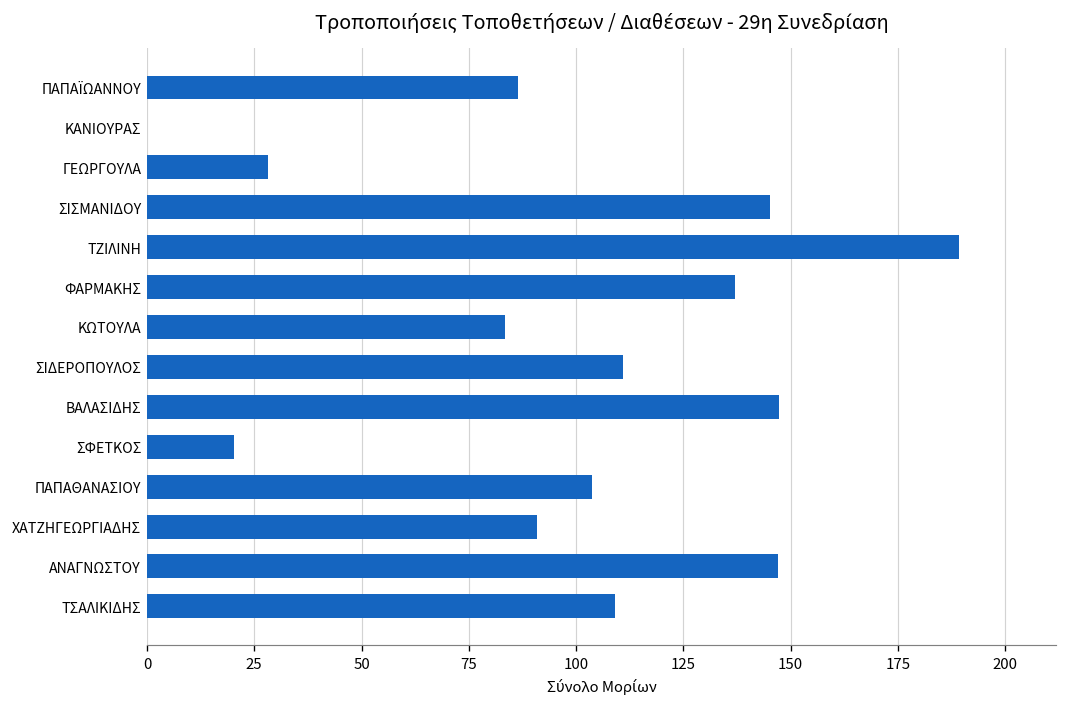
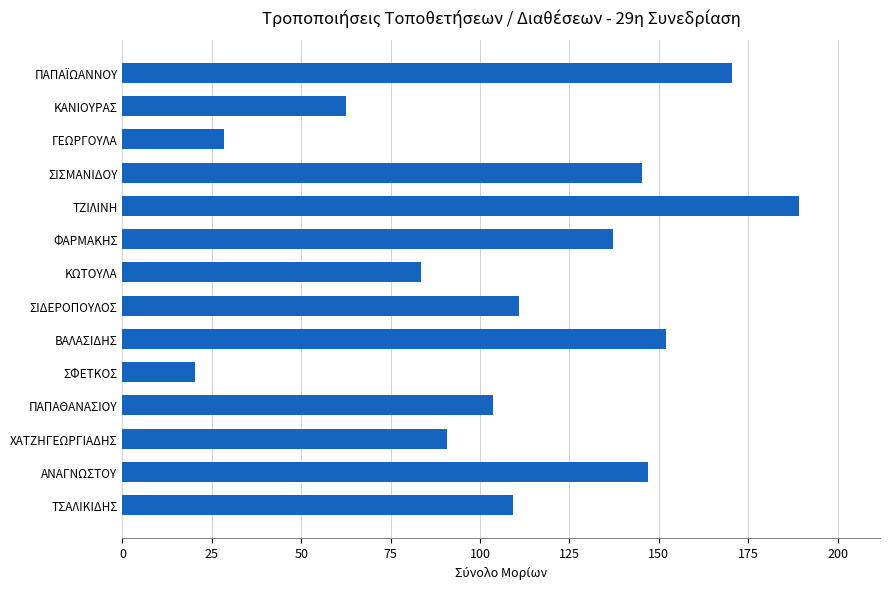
ΠΑΠΑΪΩΑΝΝΟΥ: 86 -> 170
ΚΑΝΙΟΥΡΑΣ: 0 -> 62
ΒΑΛΑΣΙΔΗΣ: 147 -> 152
